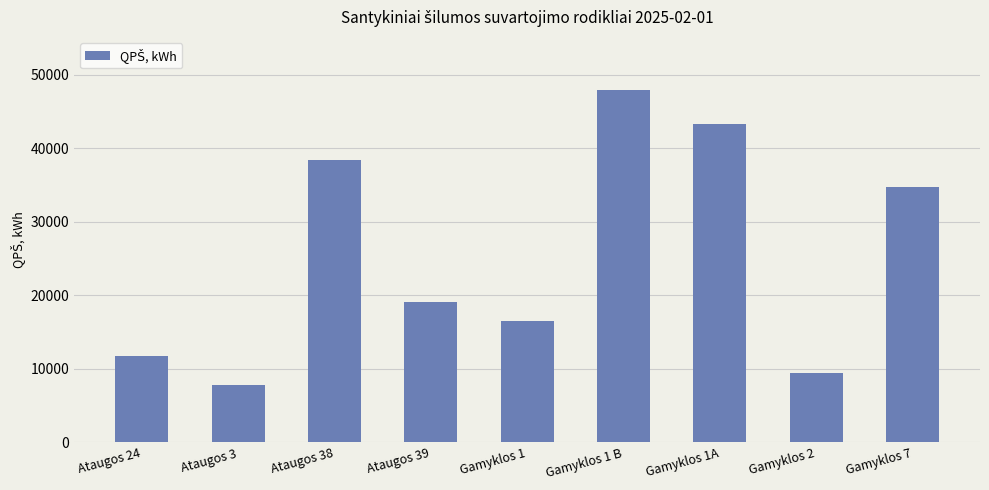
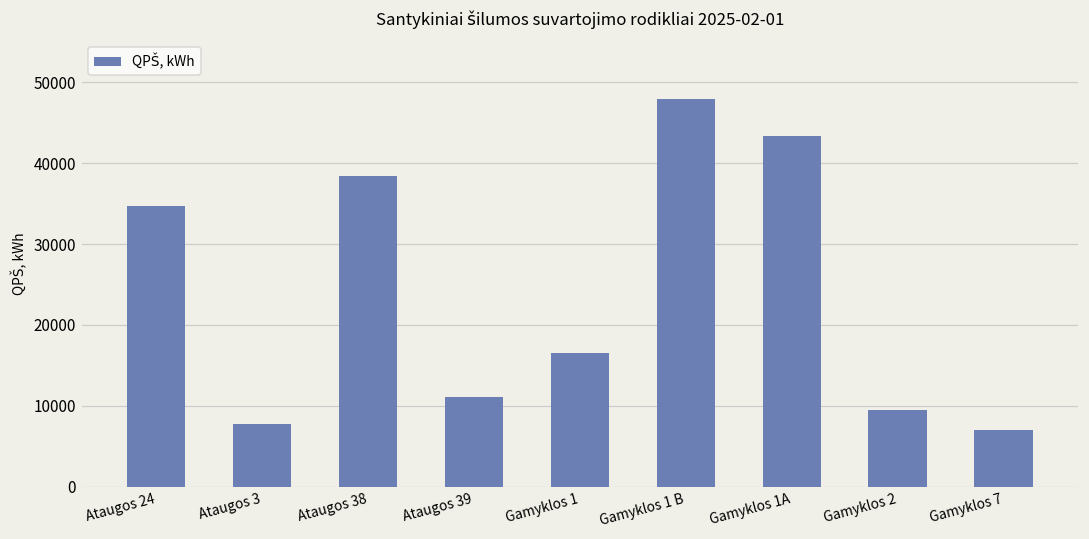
Ataugos 24: 12000 -> 35000
Ataugos 39: 19000 -> 11000
Gamyklos 7: 35000 -> 7000
